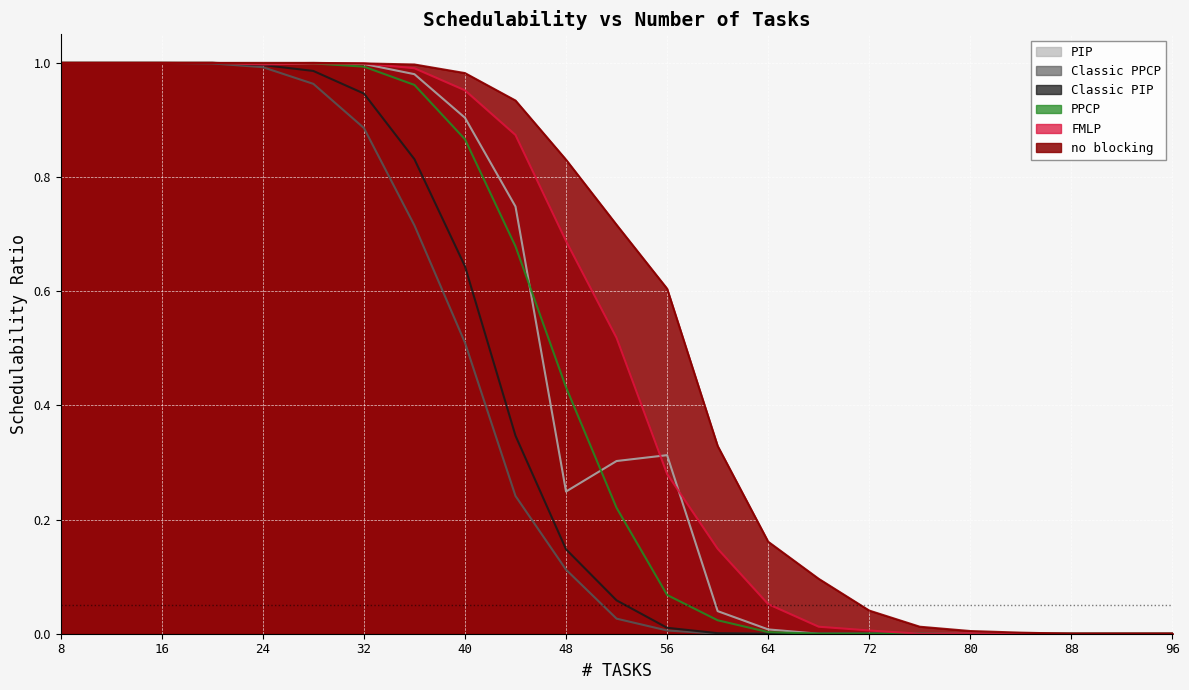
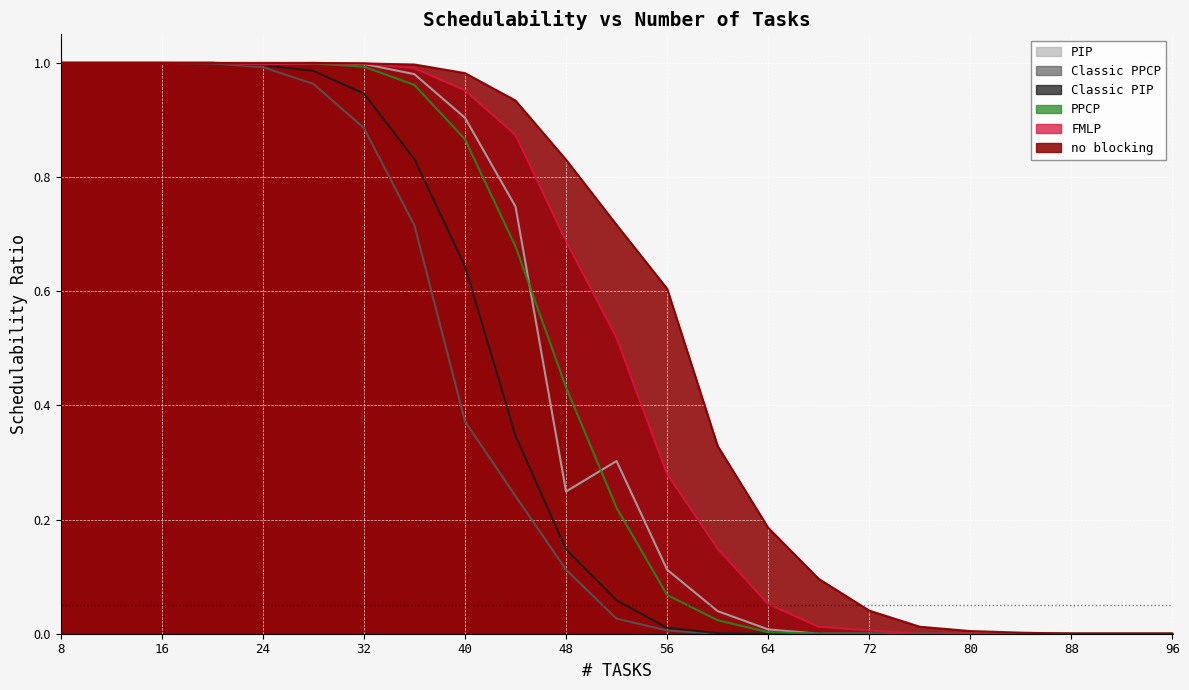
Classic PPCP, 40: 0.51 -> 0.37
PIP, 56: 0.31 -> 0.11
no blocking, 64: 0.16 -> 0.19
